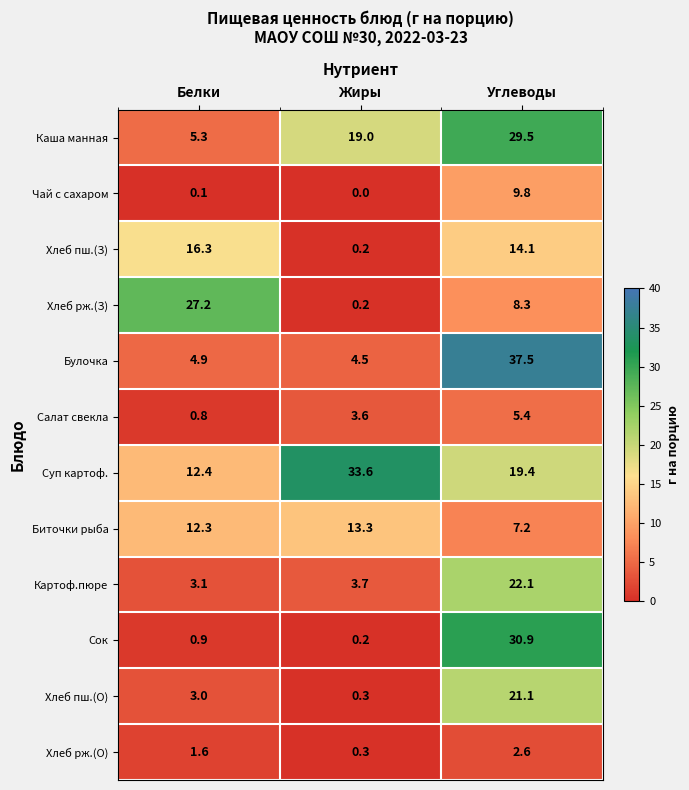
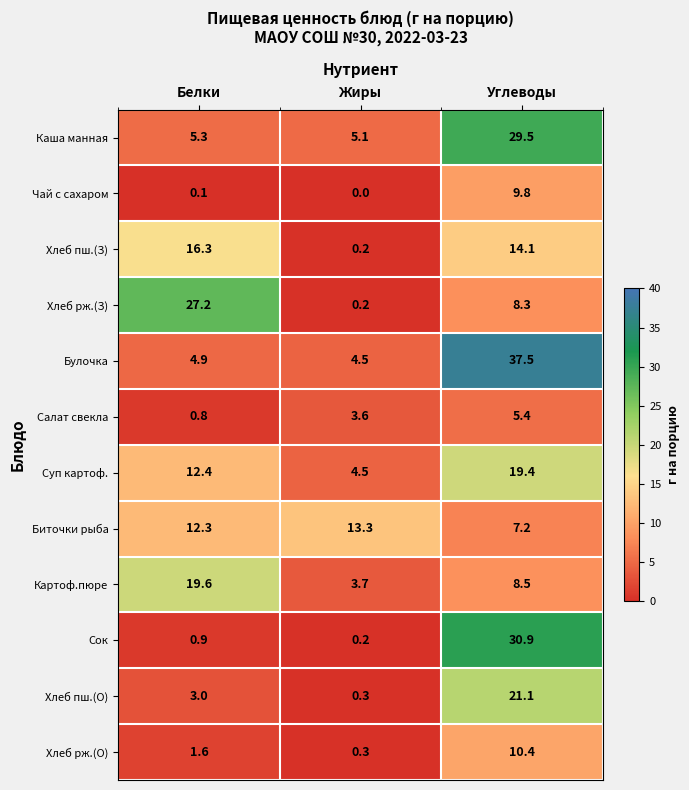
Каша манная, Жиры: 19.0 -> 5.1
Суп картоф., Жиры: 33.6 -> 4.5
Картоф.пюре, Белки: 3.1 -> 19.6
Картоф.пюре, Углеводы: 22.1 -> 8.5
Хлеб рж.(О), Углеводы: 2.6 -> 10.4
